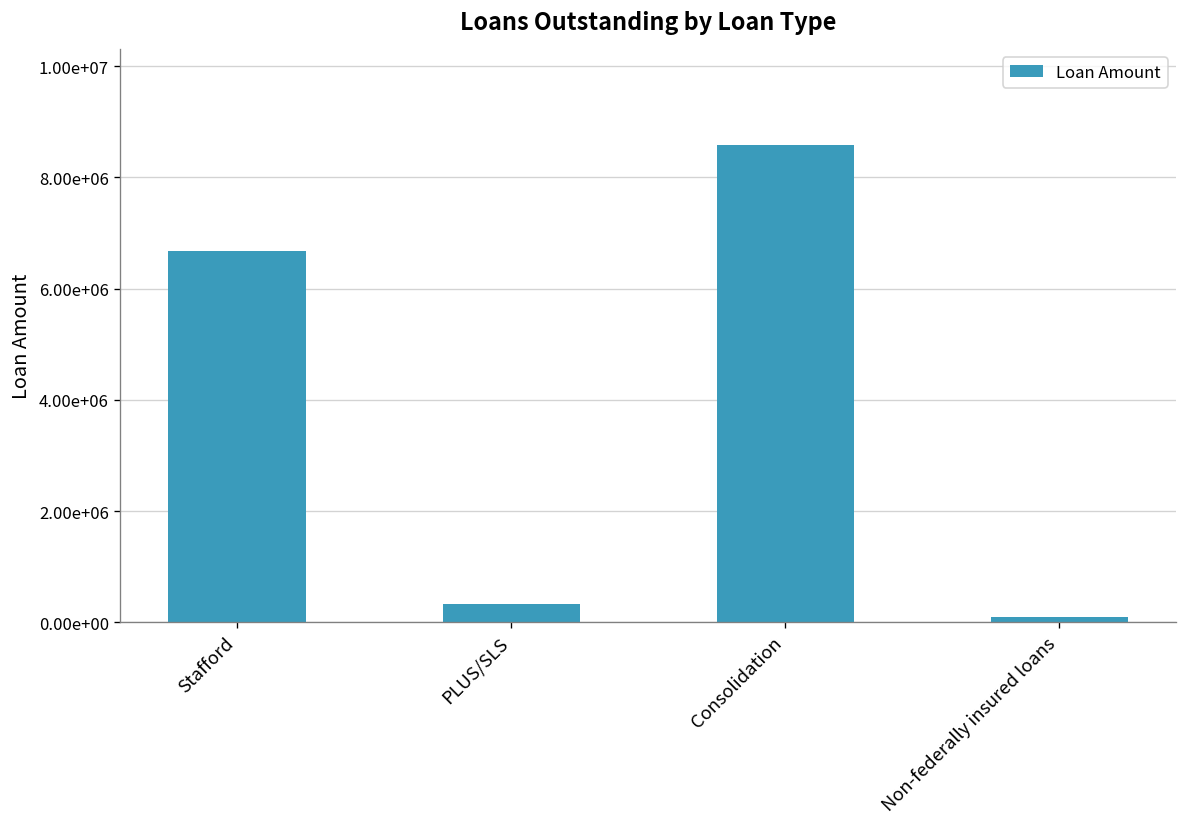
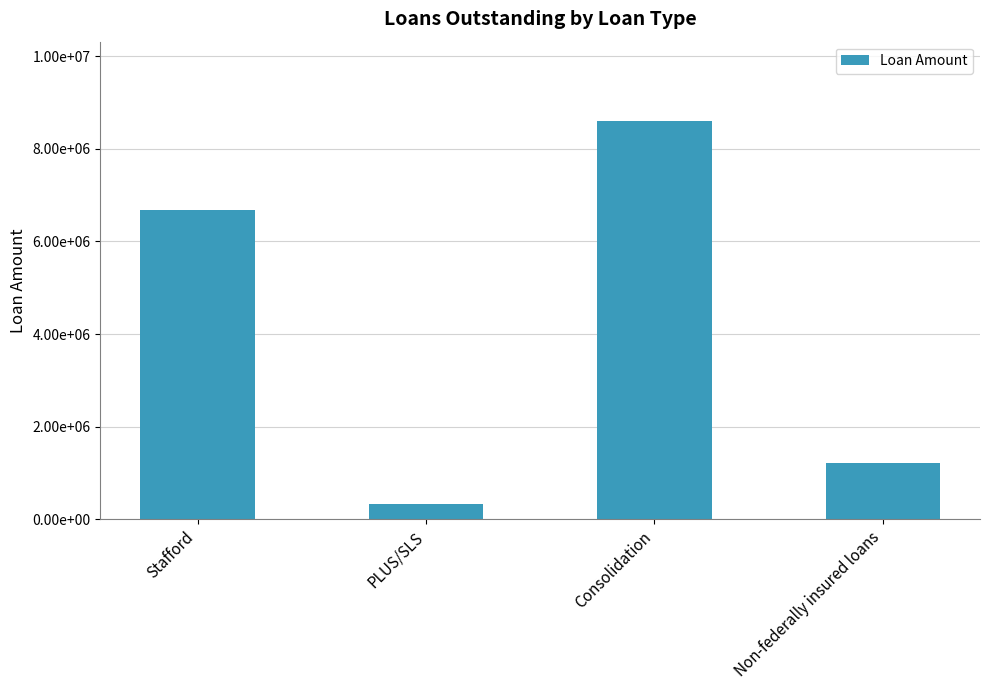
Non-federally insured loans: 100000 -> 1200000
